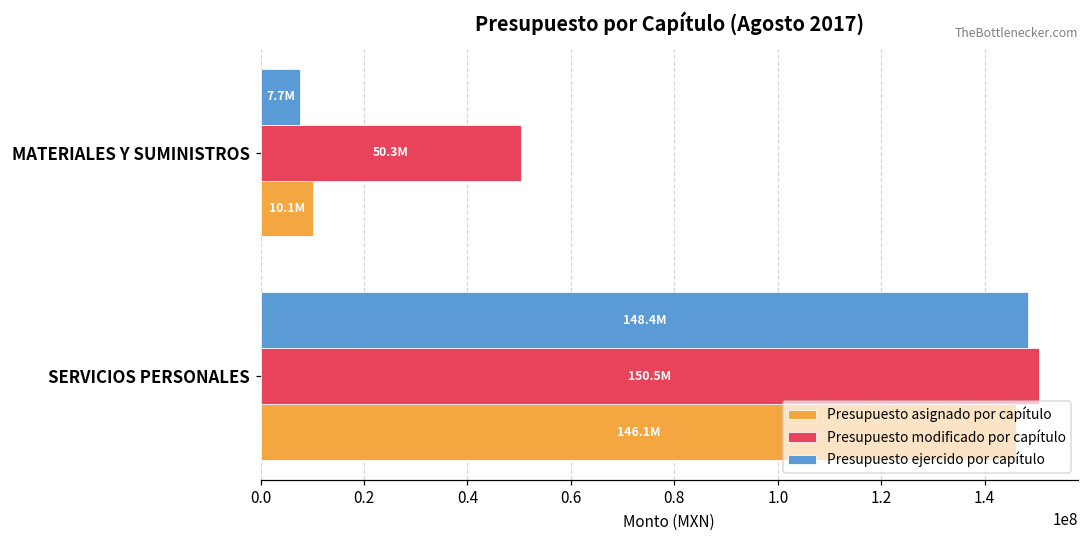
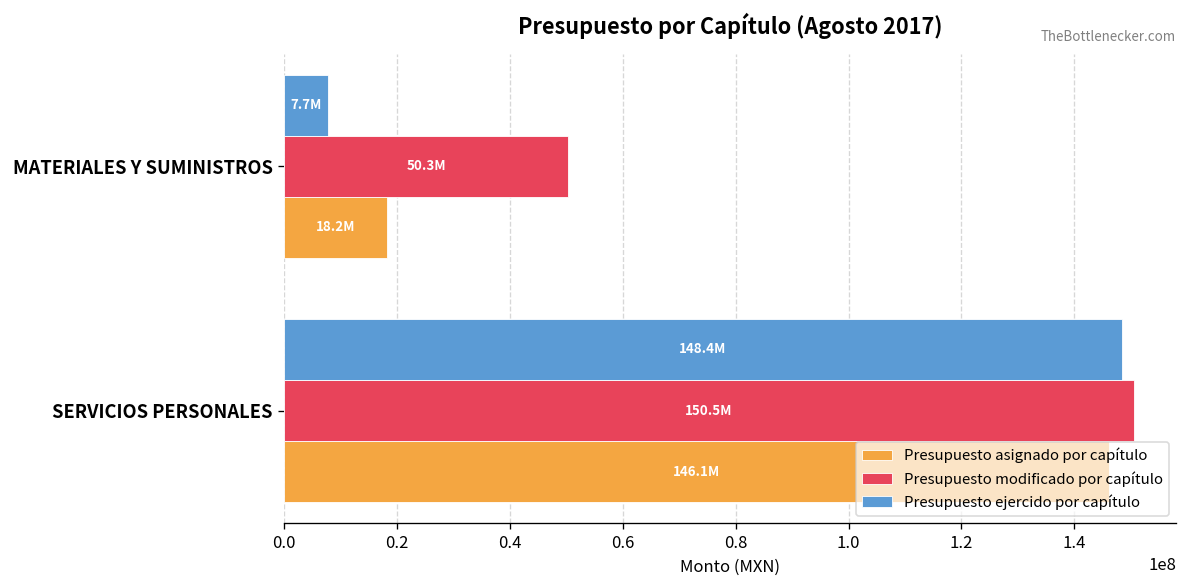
Presupuesto asignado por capítulo, MATERIALES Y SUMINISTROS: 10.1M -> 18.2M
